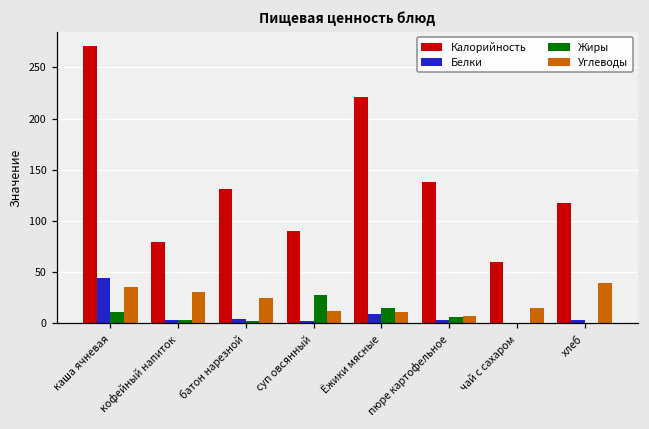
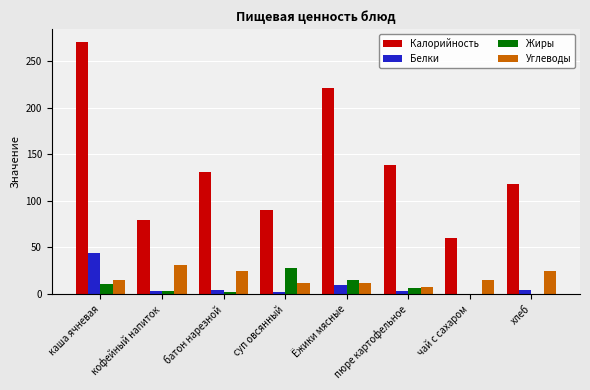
Углеводы, каша ячневая: 40 -> 20
Углеводы, хлеб: 40 -> 20
